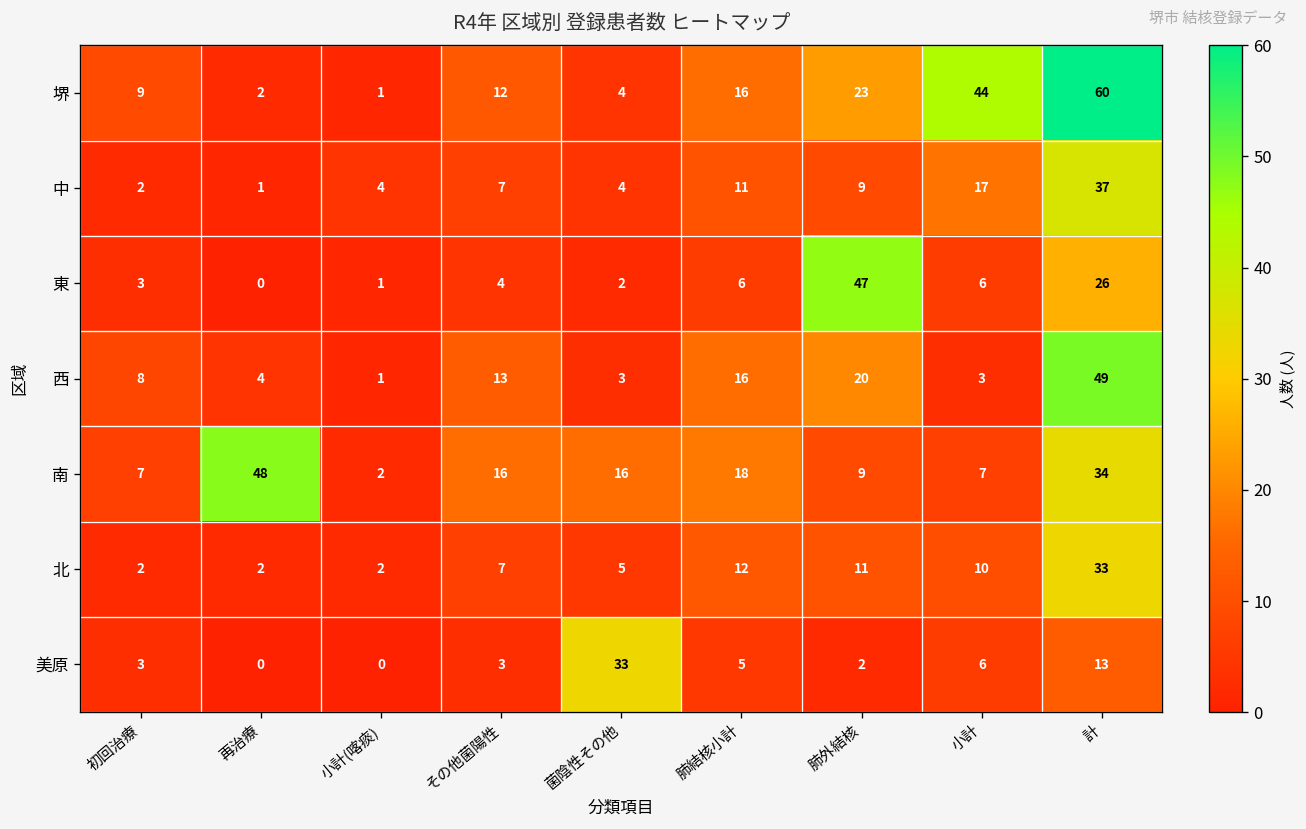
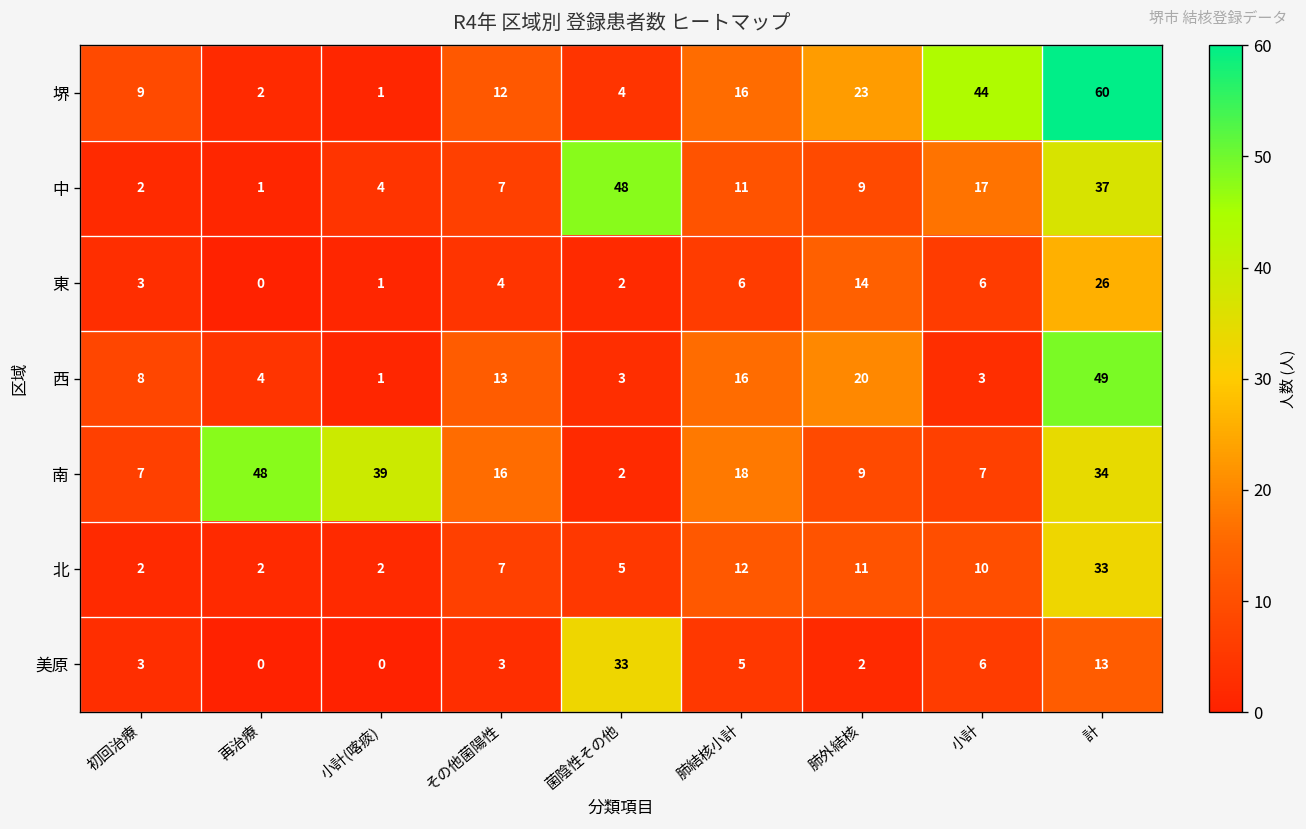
中, 菌陰性その他: 4 -> 48
東, 肺外結核: 47 -> 14
南, 小計(喀痰): 2 -> 39
南, 菌陰性その他: 16 -> 2
